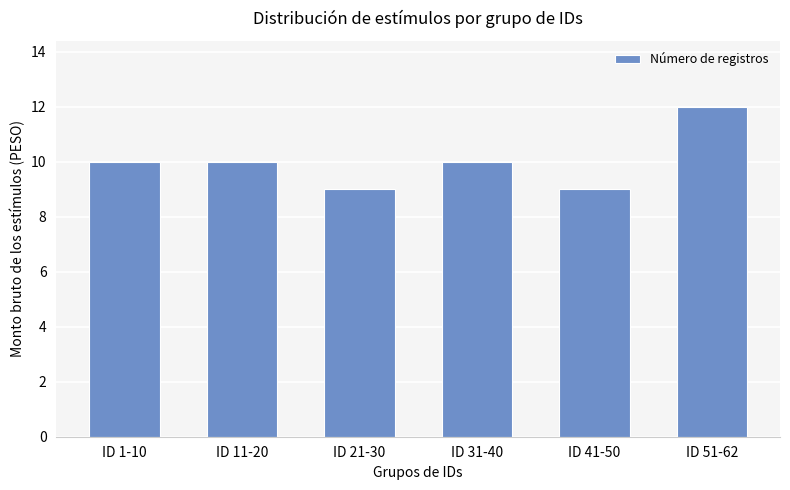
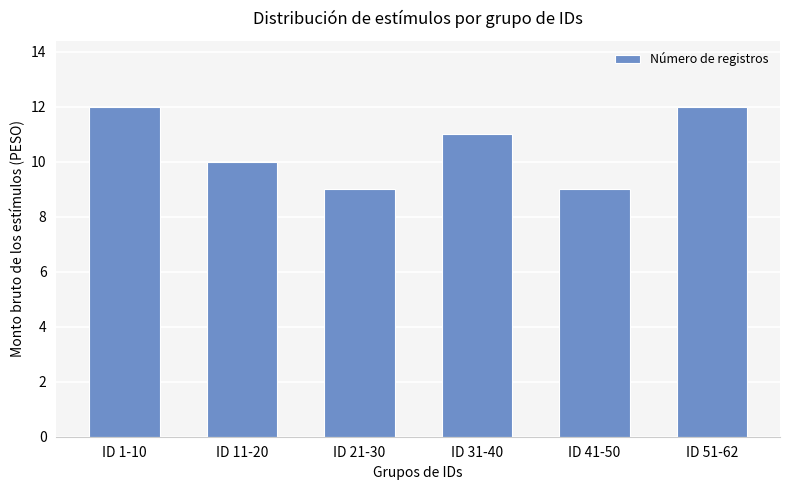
ID 1-10: 10 -> 12
ID 31-40: 10 -> 11
